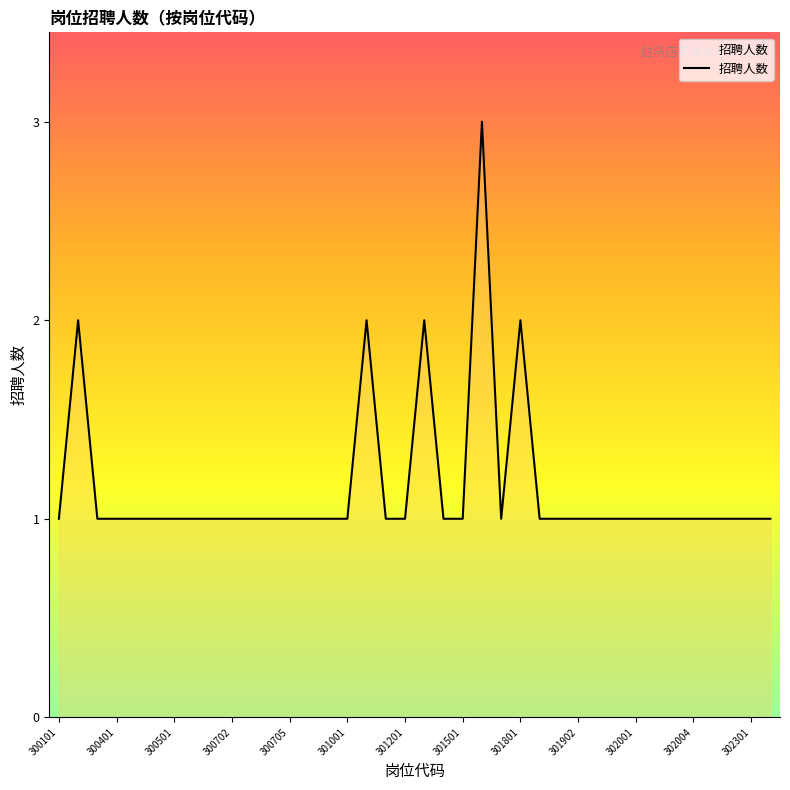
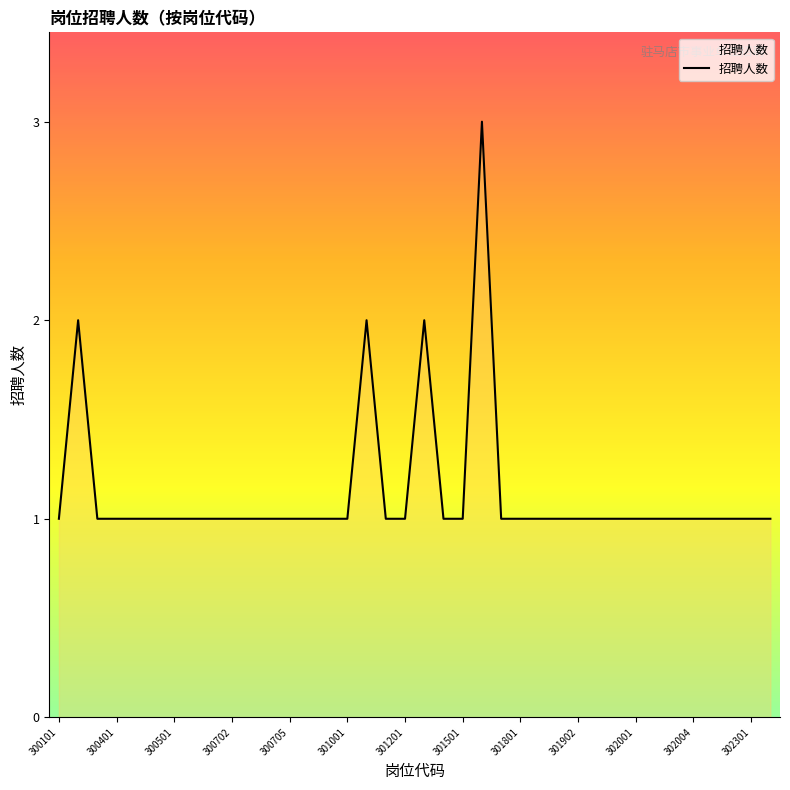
301801: 2 -> 1
